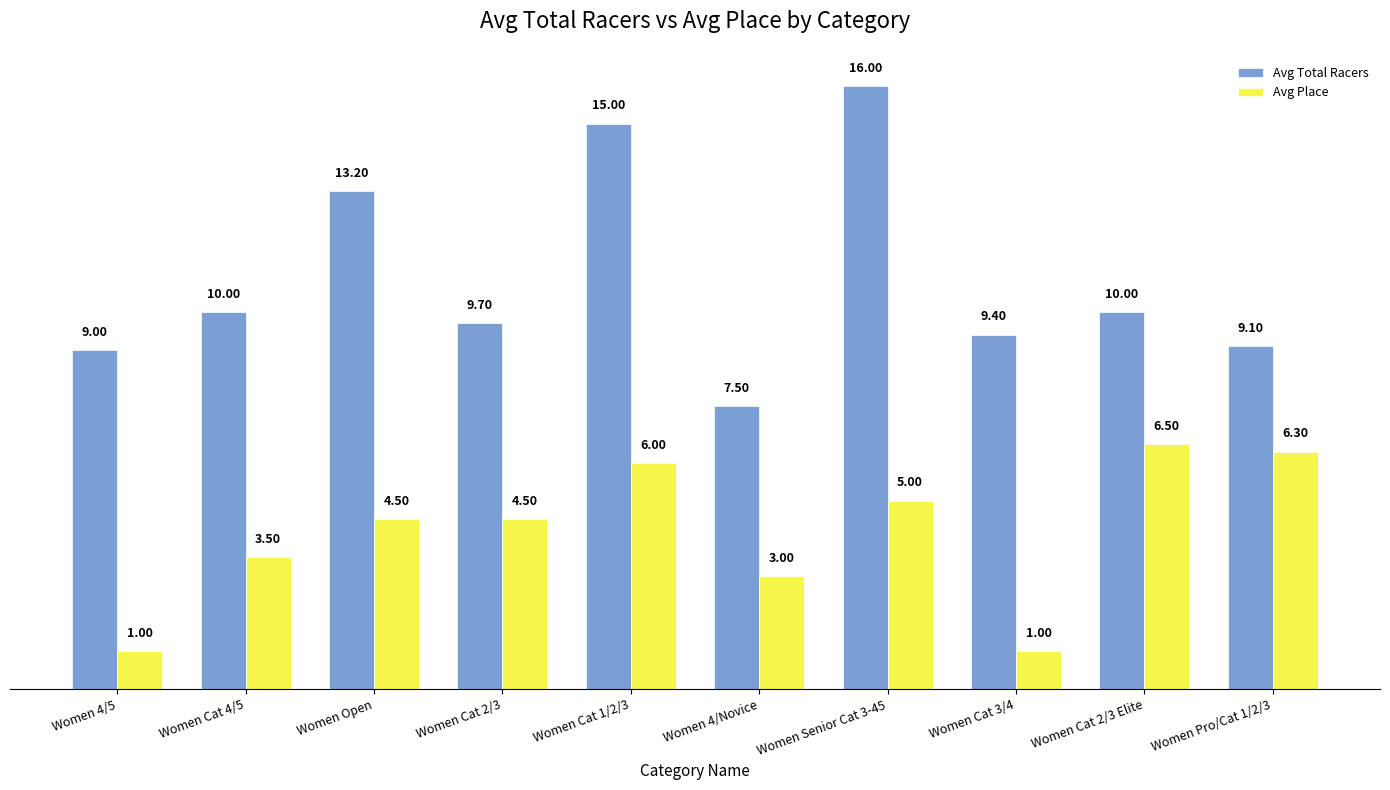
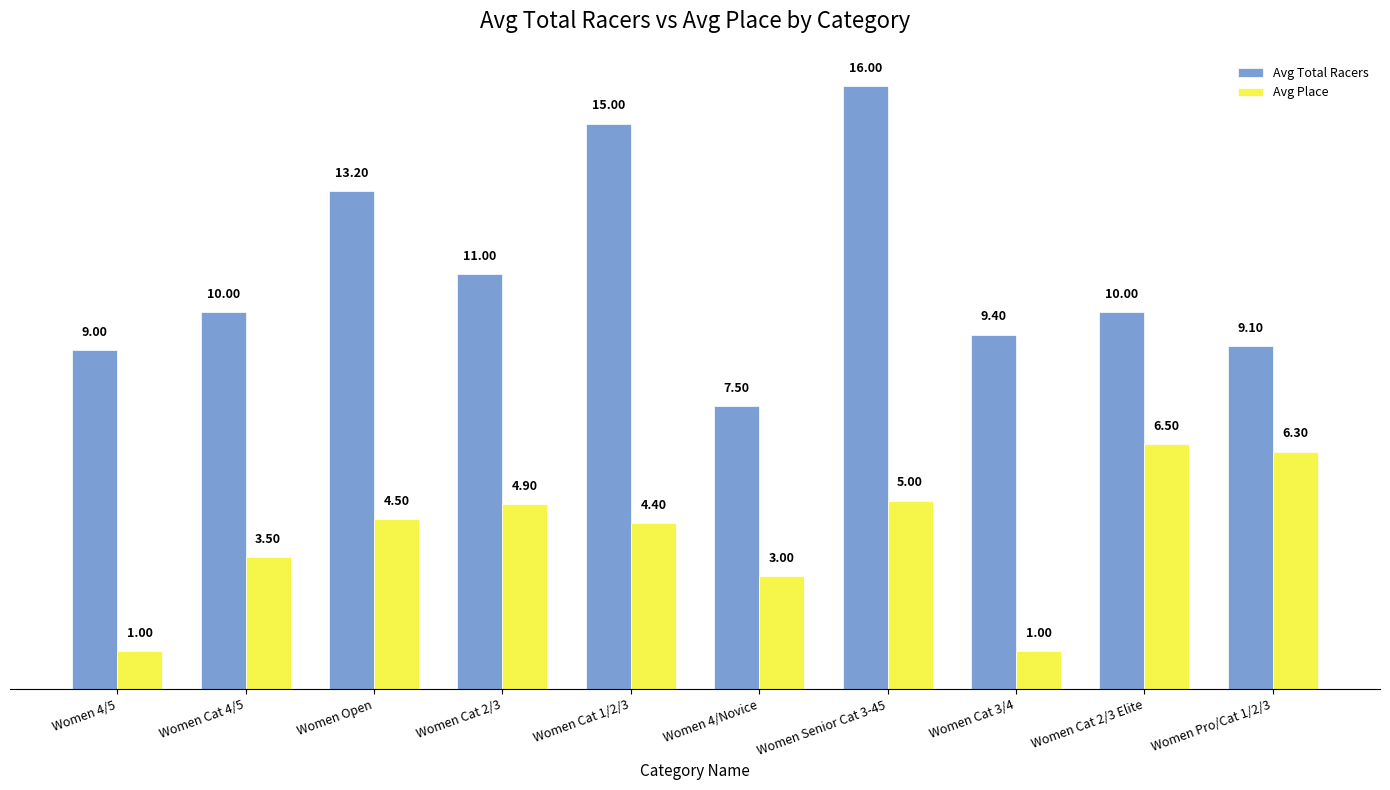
Avg Total Racers, Women Cat 2/3: 9.70 -> 11.00
Avg Place, Women Cat 2/3: 4.50 -> 4.90
Avg Place, Women Cat 1/2/3: 6.00 -> 4.40
